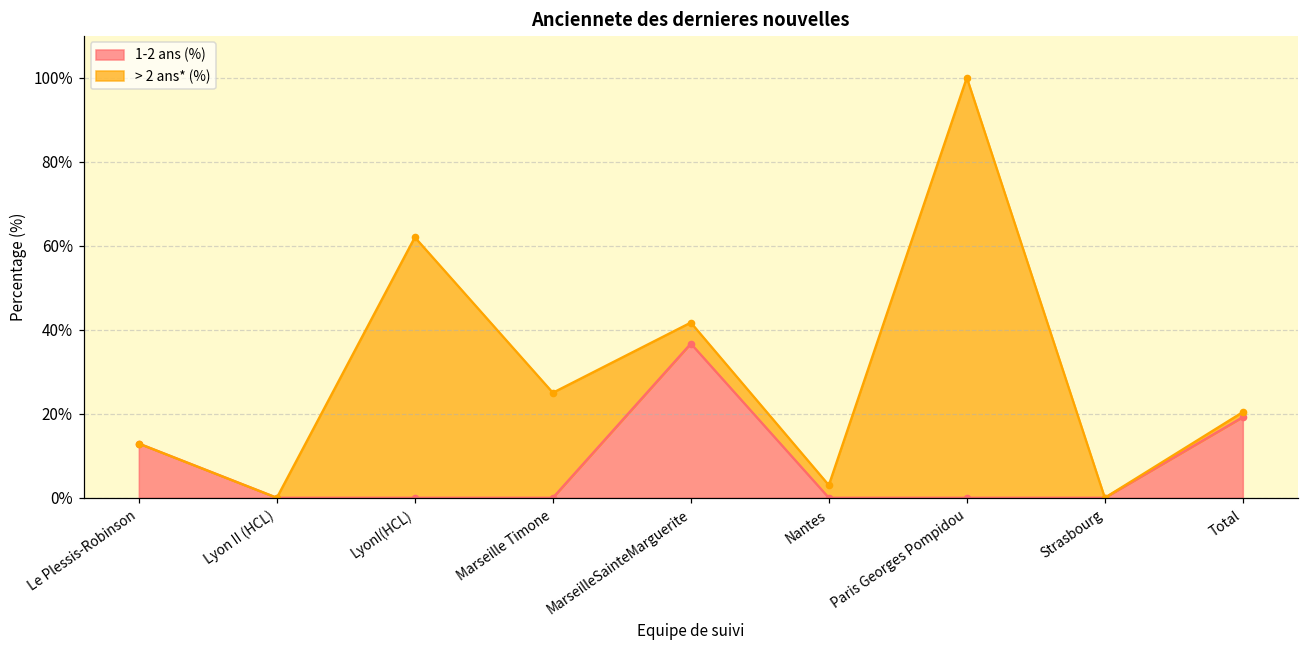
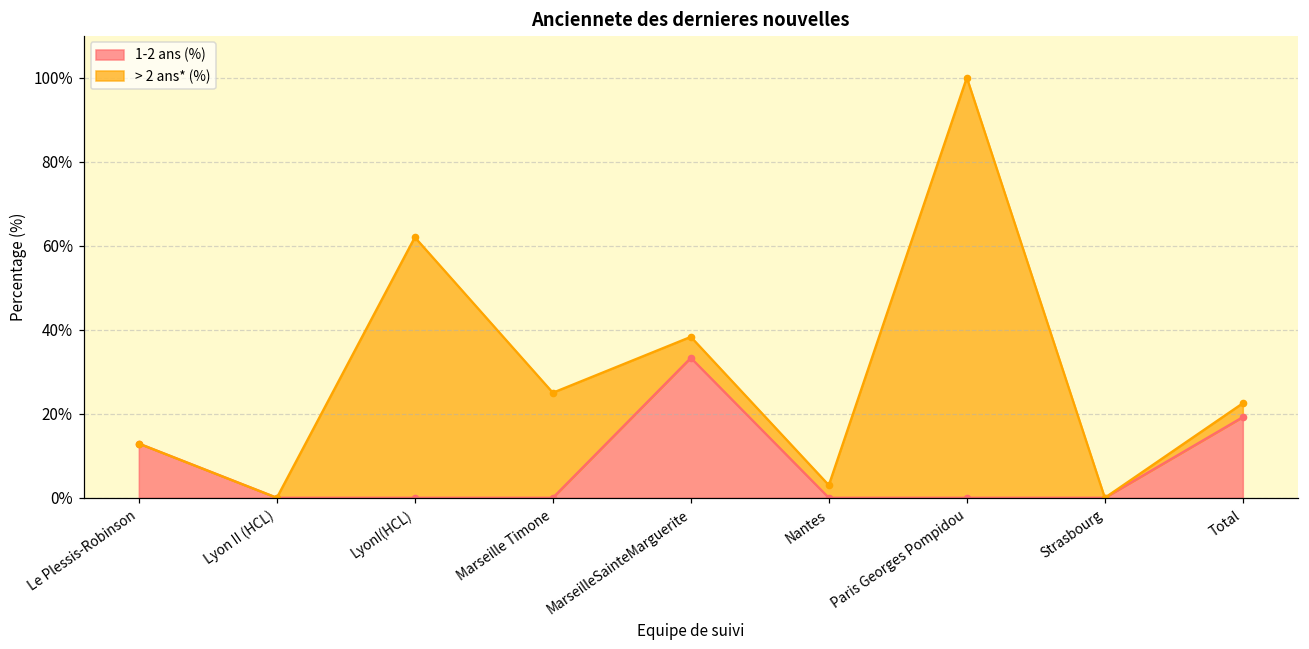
1-2 ans (%), MarseilleSainteMarguerite: 37% -> 33%
> 2 ans* (%), Total: 1% -> 3%
